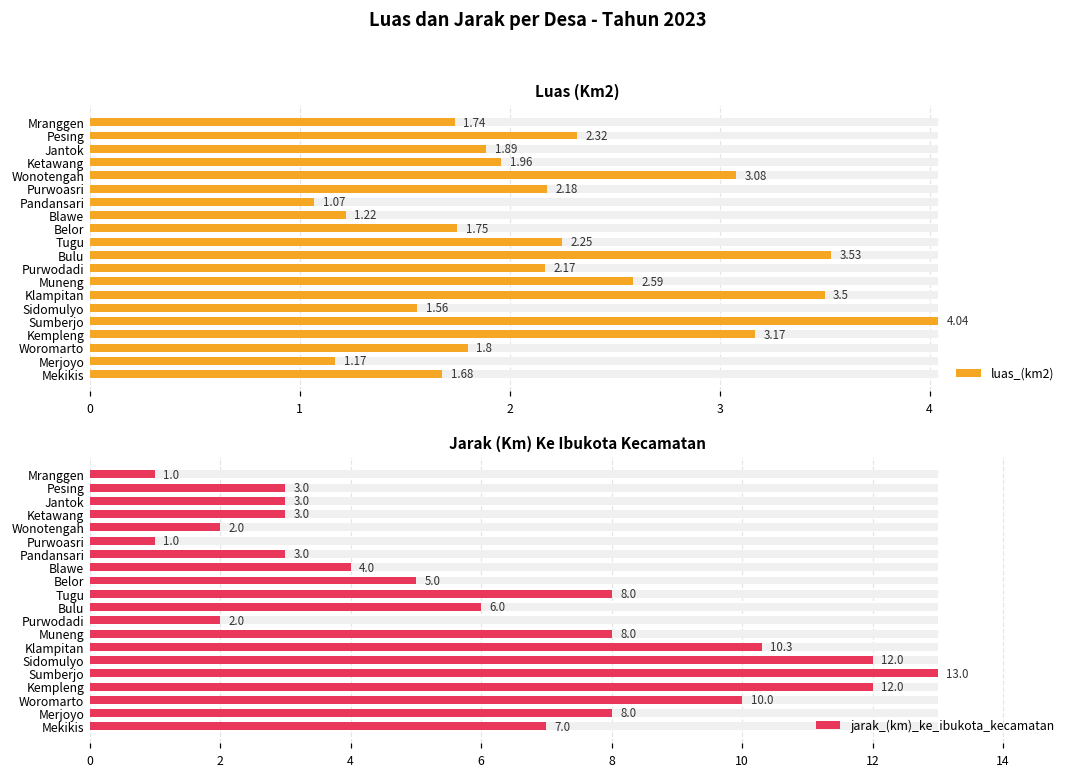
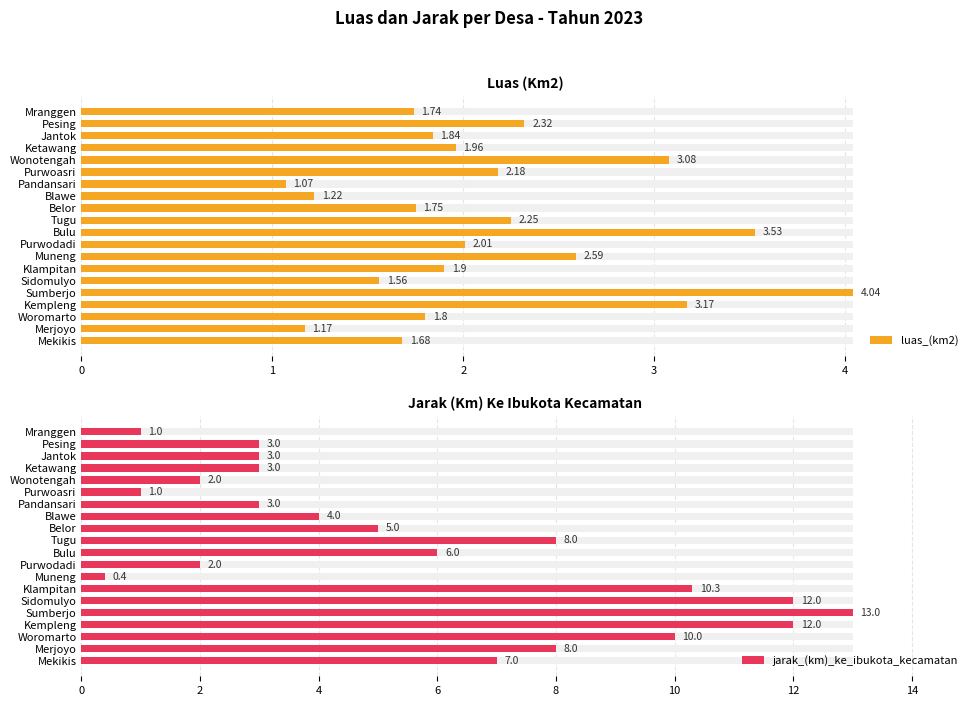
Luas (Km2), luas_(km2), Jantok: 1.89 -> 1.84
Luas (Km2), luas_(km2), Purwodadi: 2.17 -> 2.01
Luas (Km2), luas_(km2), Klampitan: 3.5 -> 1.9
Jarak (Km) Ke Ibukota Kecamatan, jarak_(km)_ke_ibukota_kecamatan, Muneng: 8.0 -> 0.4
